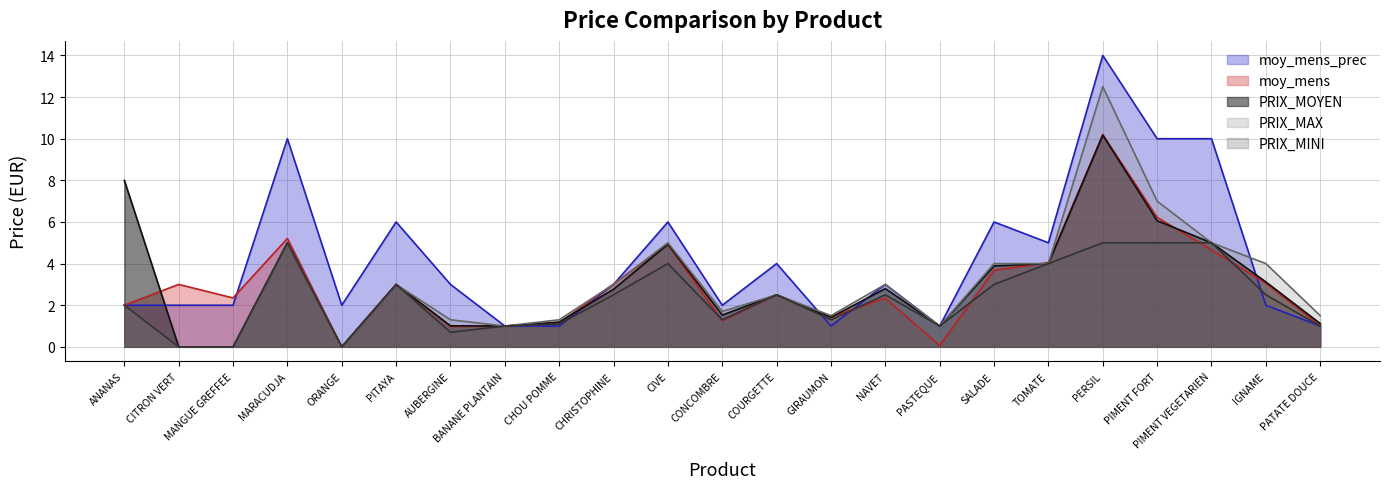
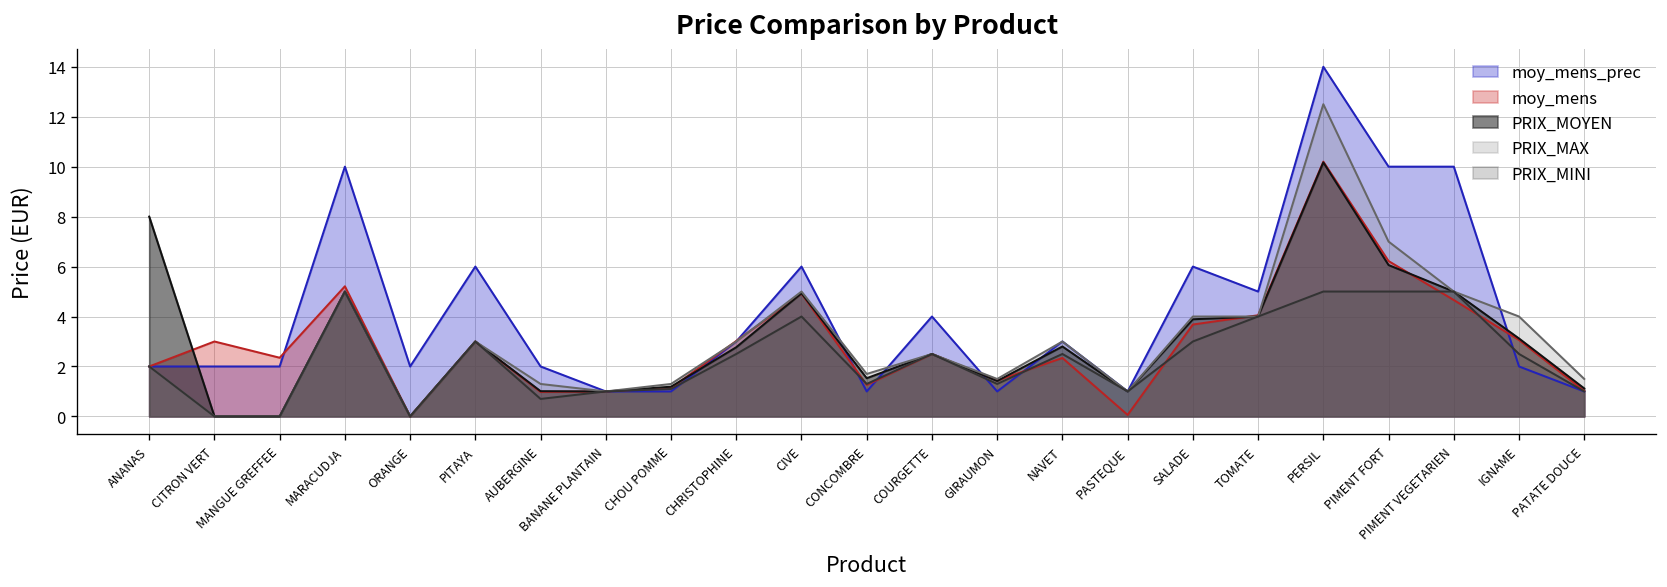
moy_mens_prec, AUBERGINE: 3 -> 2
moy_mens_prec, CONCOMBRE: 2 -> 1
